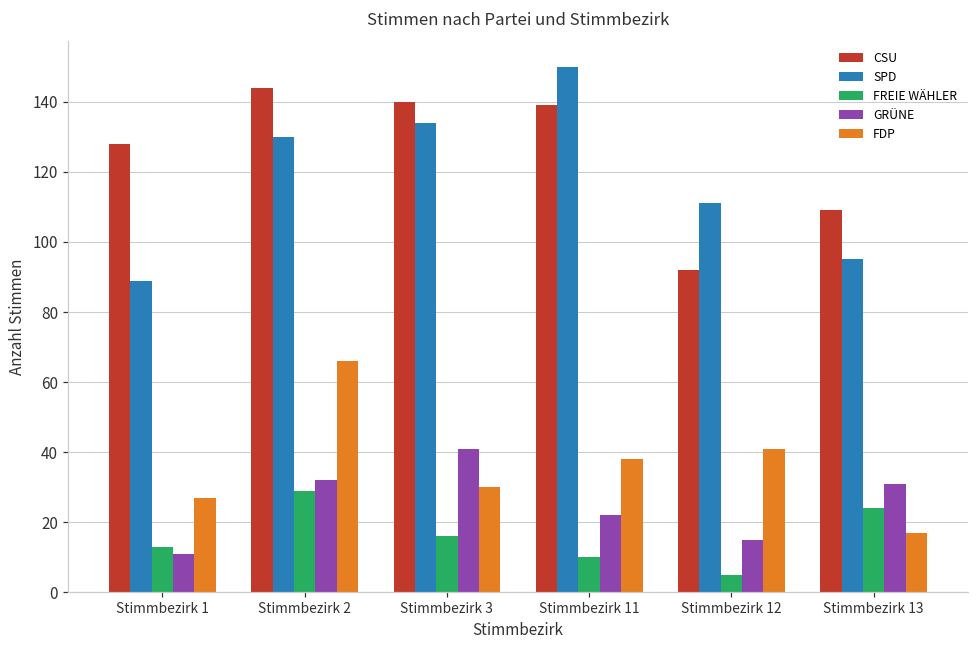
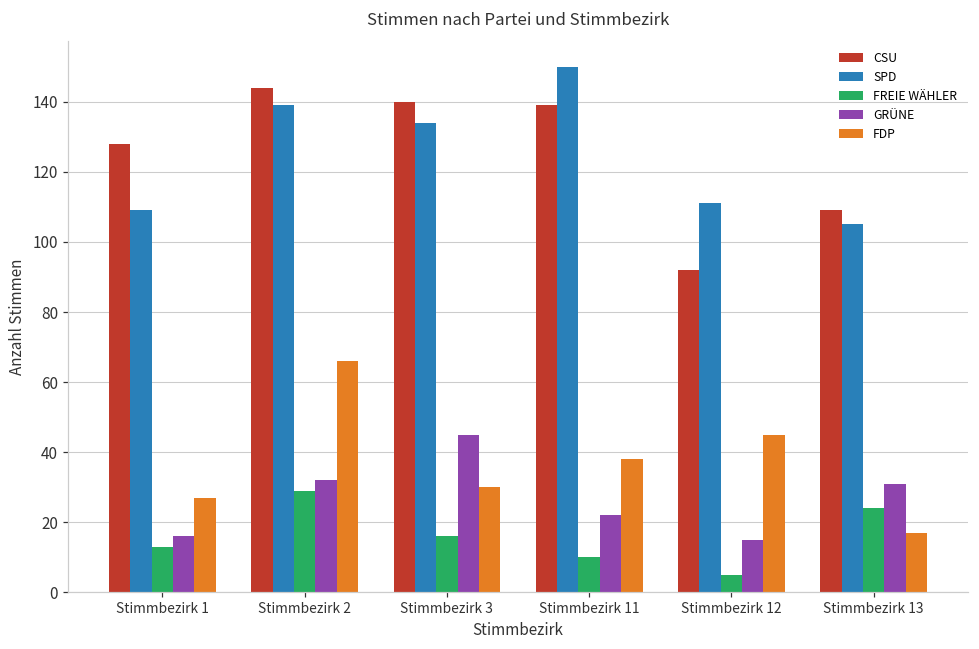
SPD, Stimmbezirk 1: 89 -> 109
GRÜNE, Stimmbezirk 1: 11 -> 16
SPD, Stimmbezirk 2: 130 -> 139
GRÜNE, Stimmbezirk 3: 41 -> 45
FDP, Stimmbezirk 12: 41 -> 45
SPD, Stimmbezirk 13: 95 -> 105
